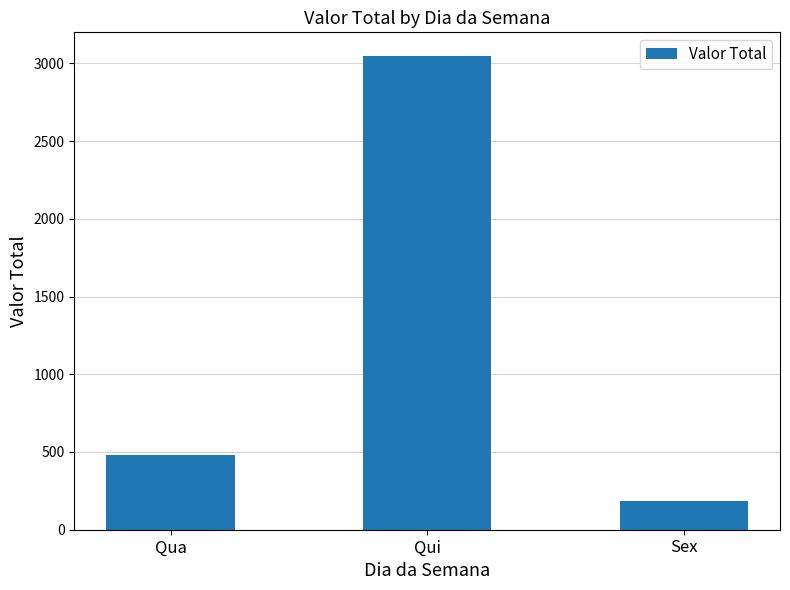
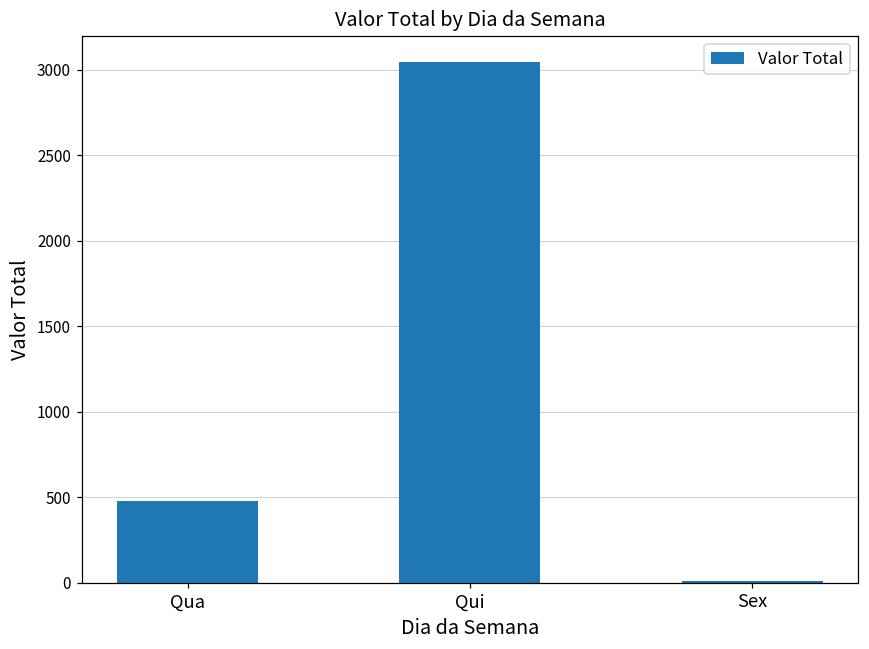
Sex: 180 -> 10
